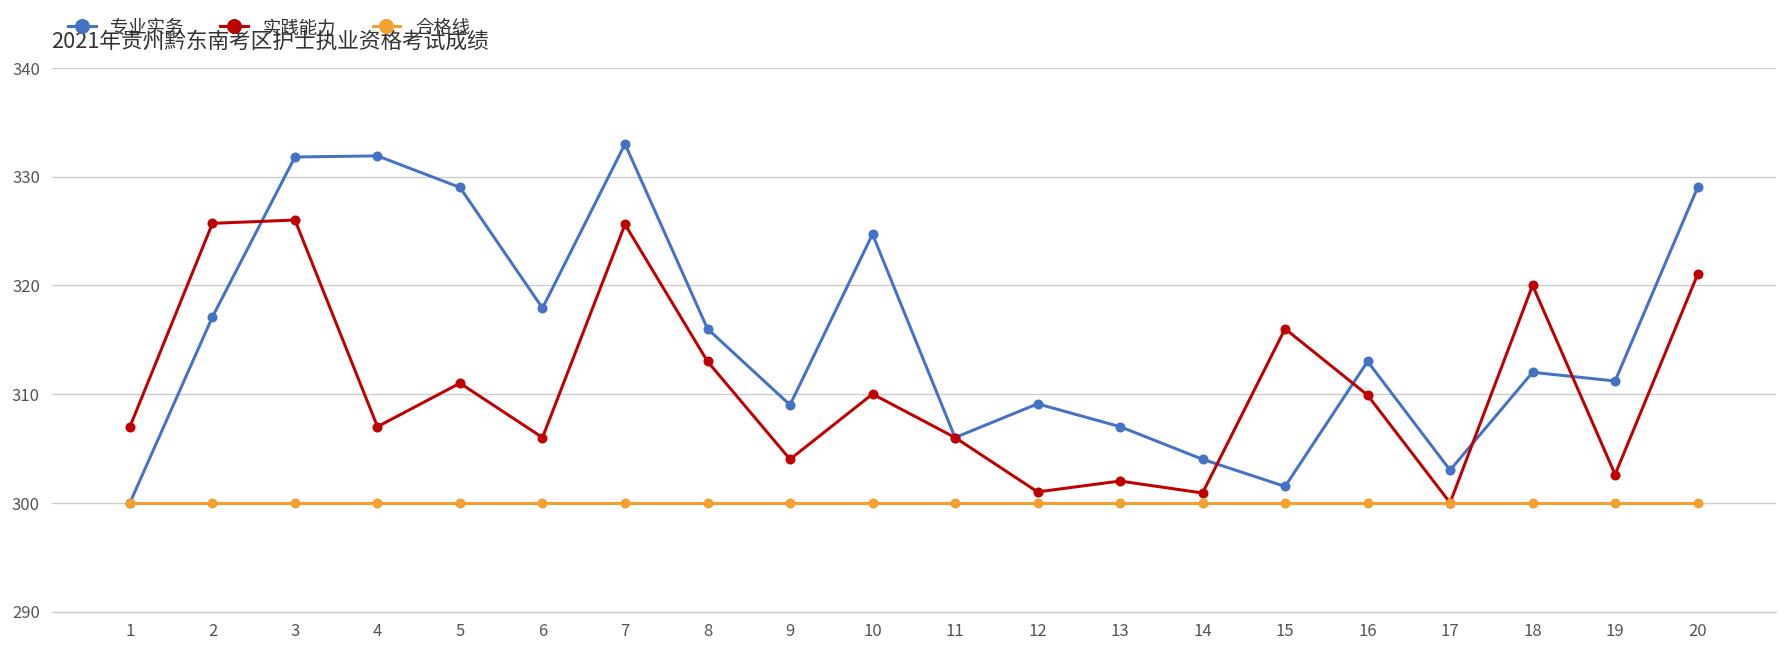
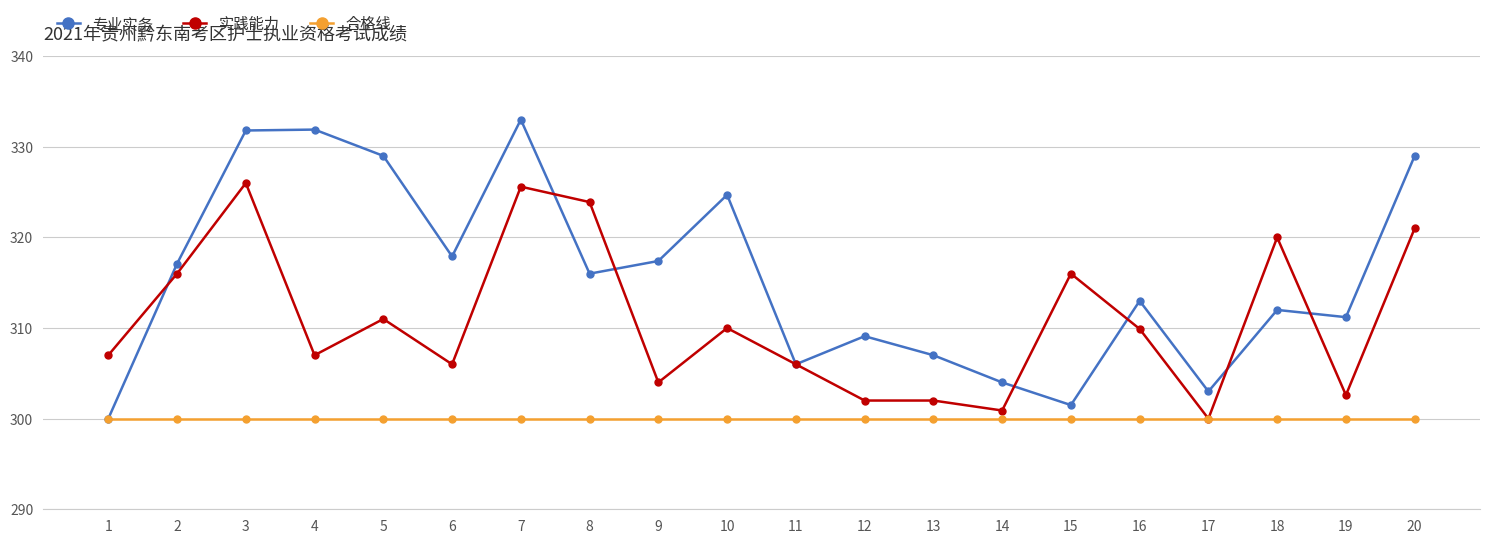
实践能力, 2: 326 -> 316
实践能力, 8: 313 -> 324
专业实务, 9: 309 -> 317
实践能力, 12: 301 -> 302
